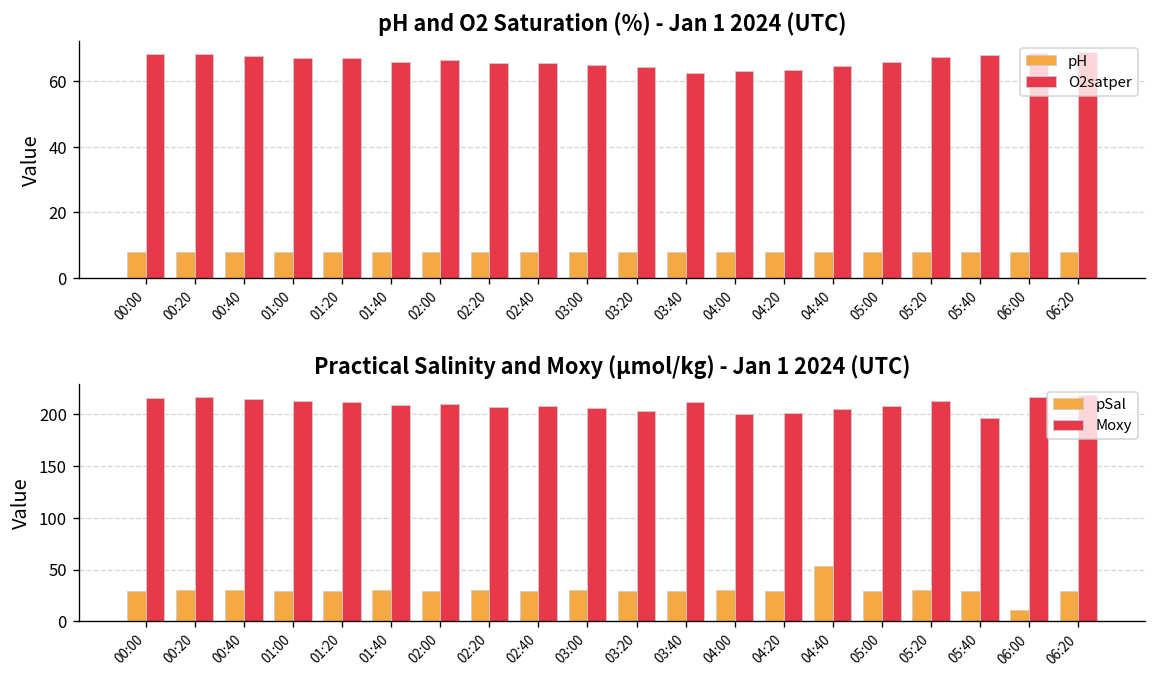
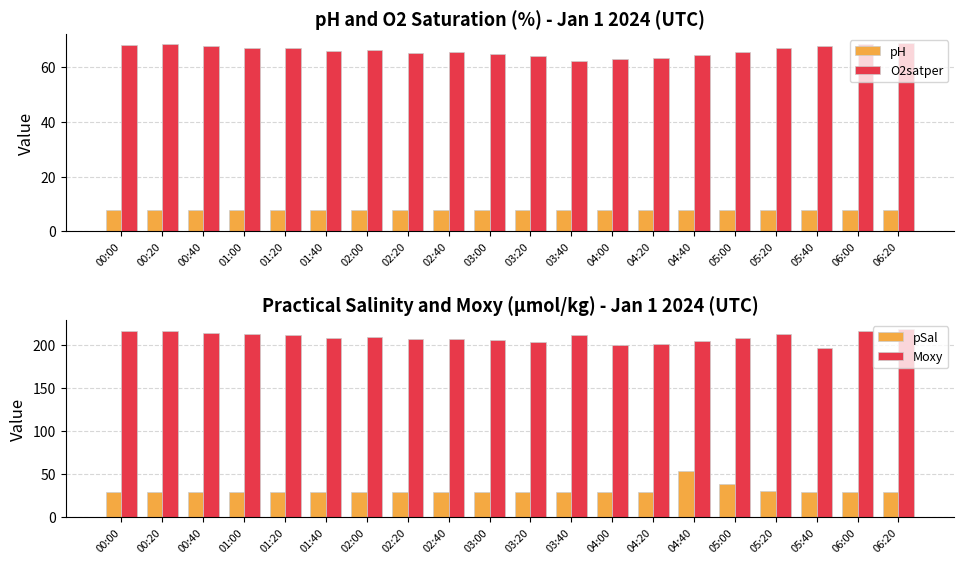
Practical Salinity and Moxy (µmol/kg) - Jan 1 2024 (UTC), pSal, 05:00: 30 -> 40
Practical Salinity and Moxy (µmol/kg) - Jan 1 2024 (UTC), pSal, 06:00: 10 -> 30
